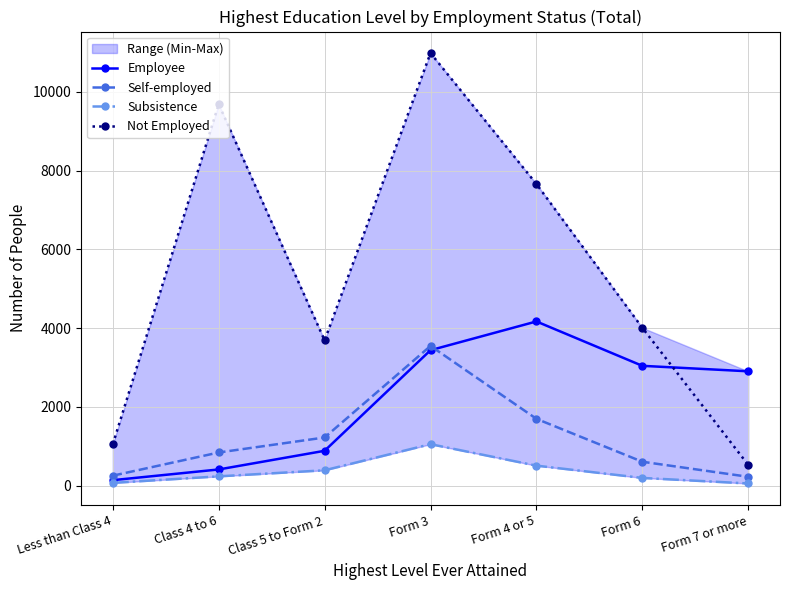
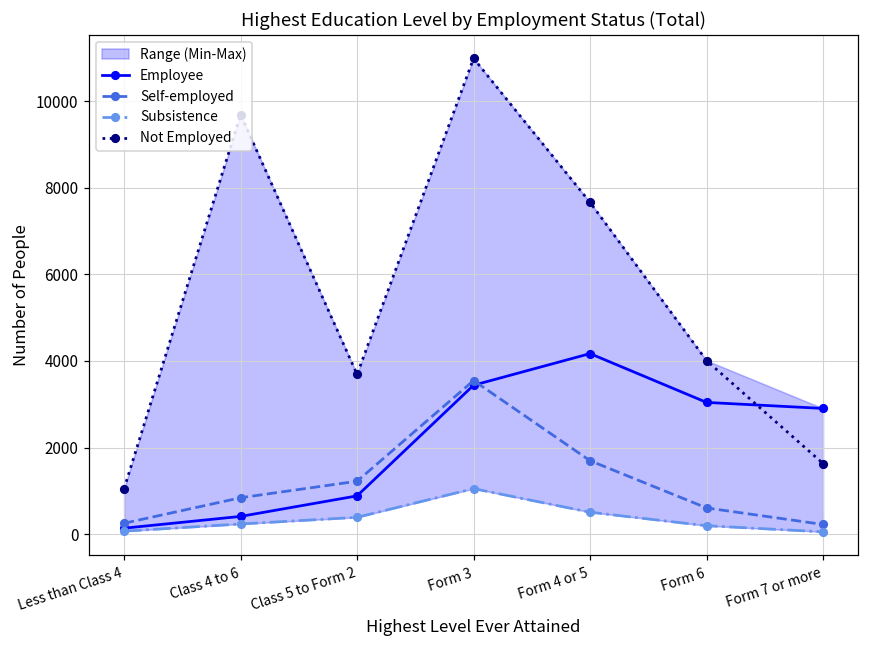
Not Employed, Form 7 or more: 500 -> 1600
